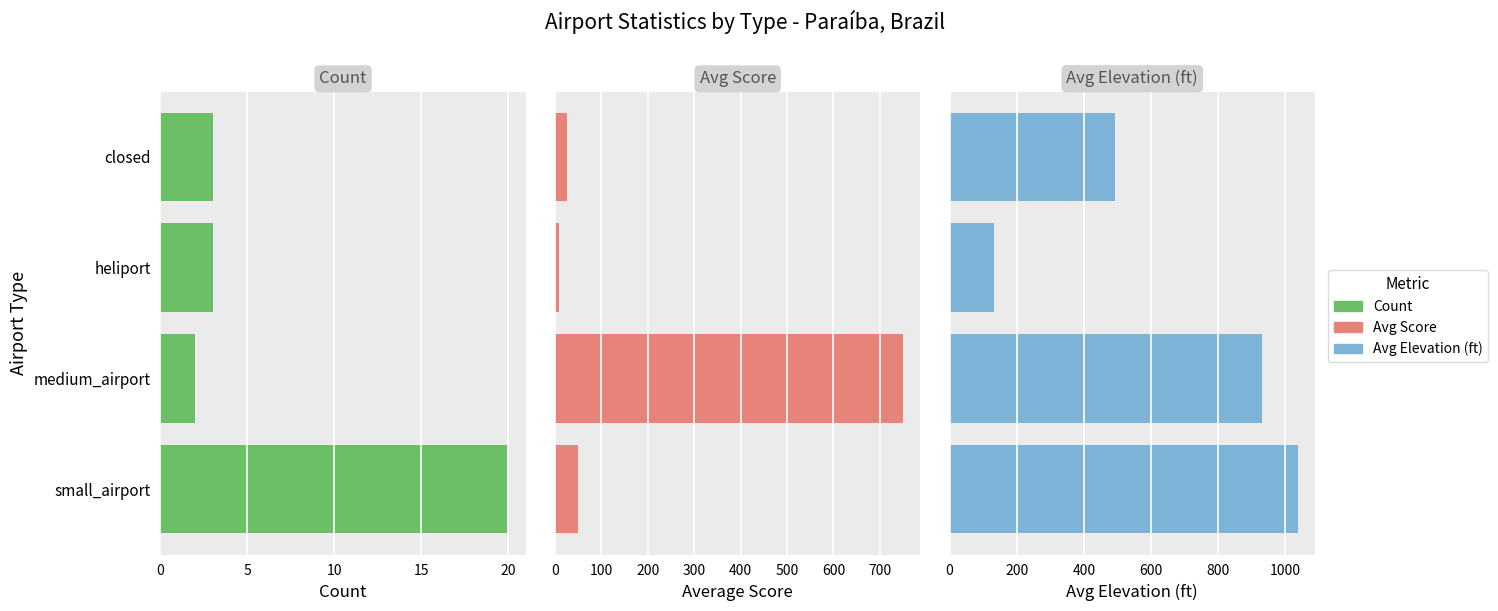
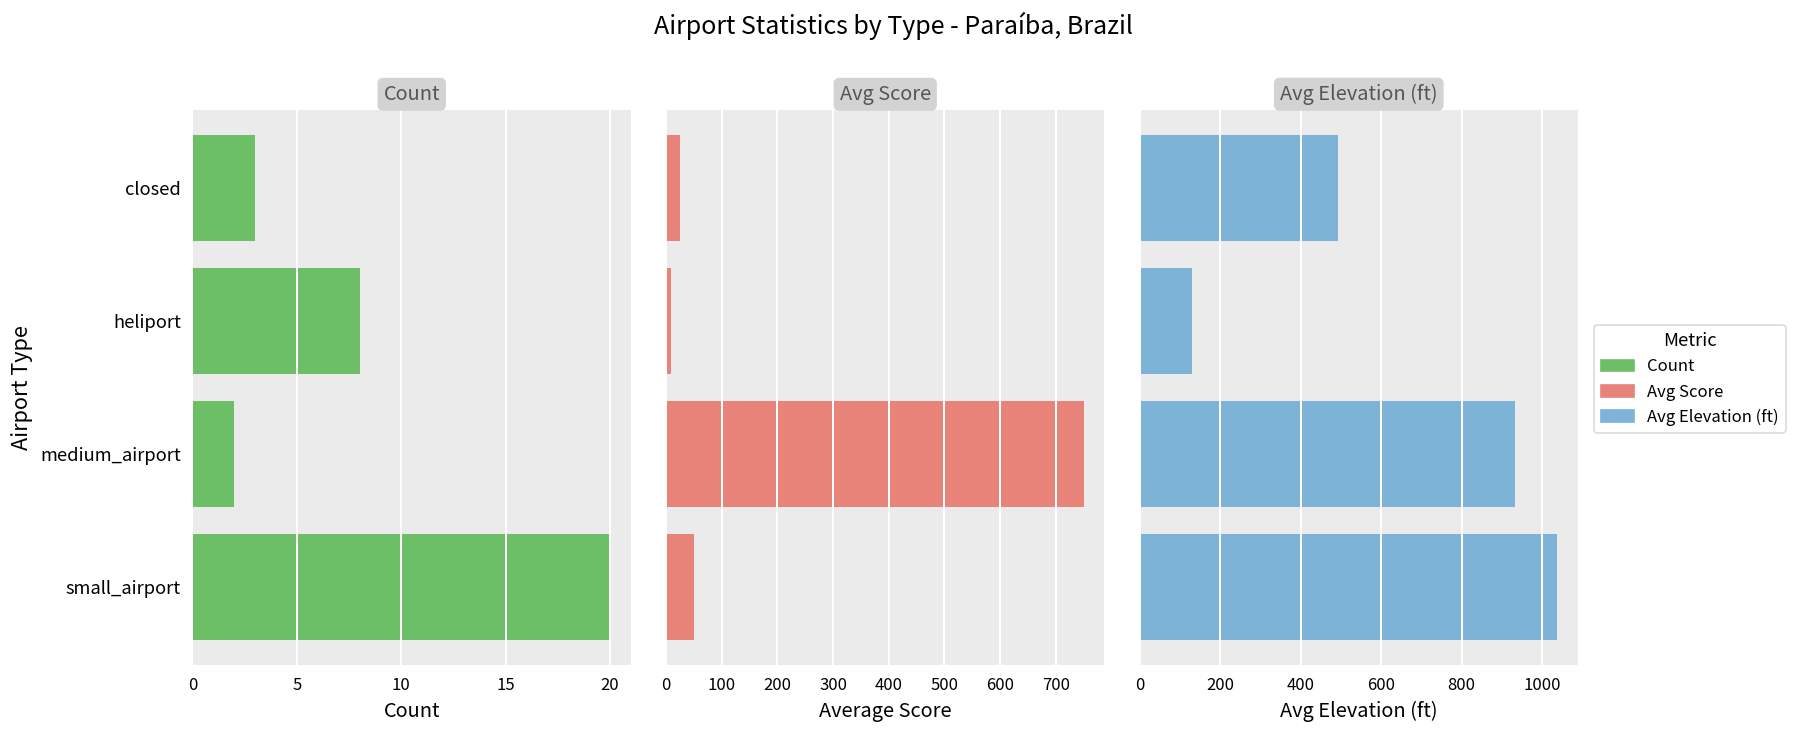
Count, heliport: 3 -> 8
